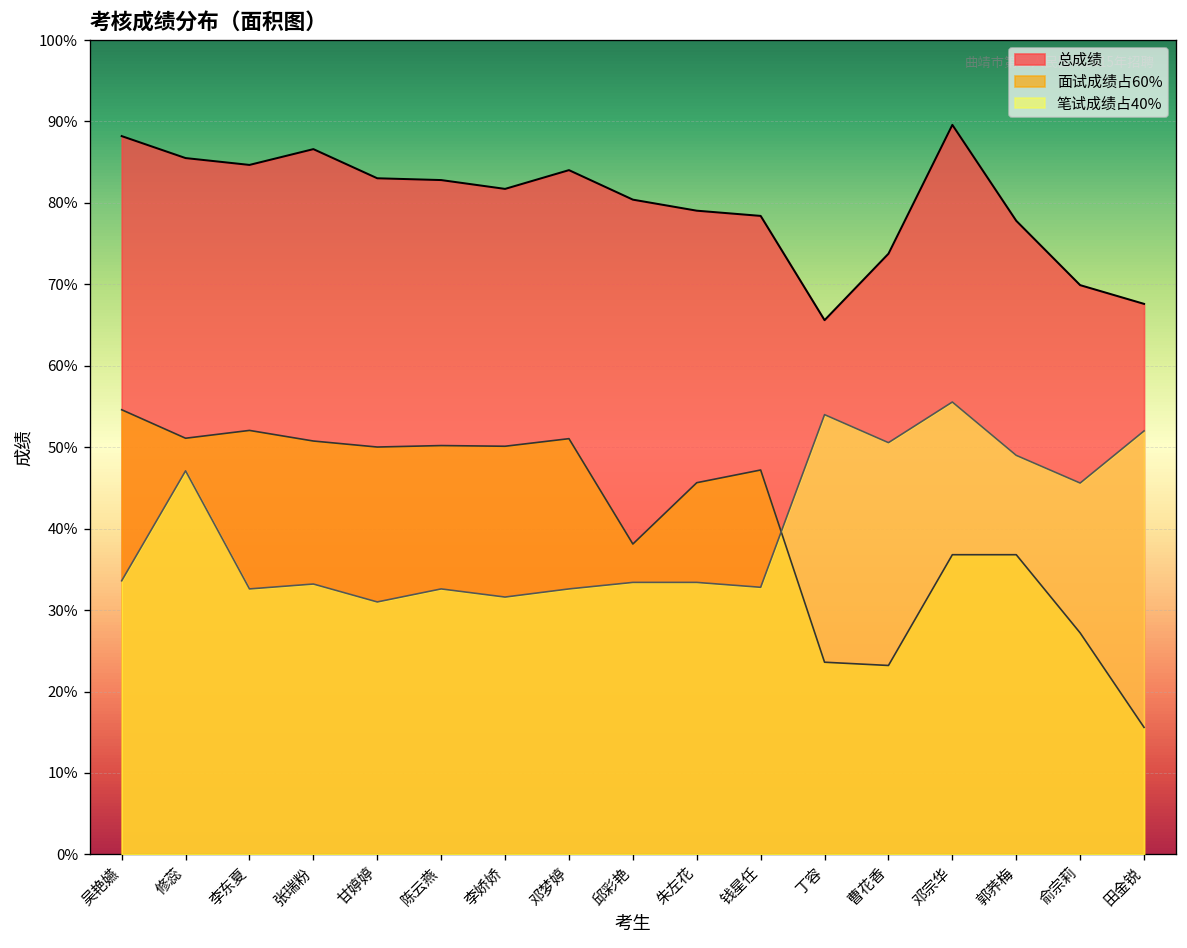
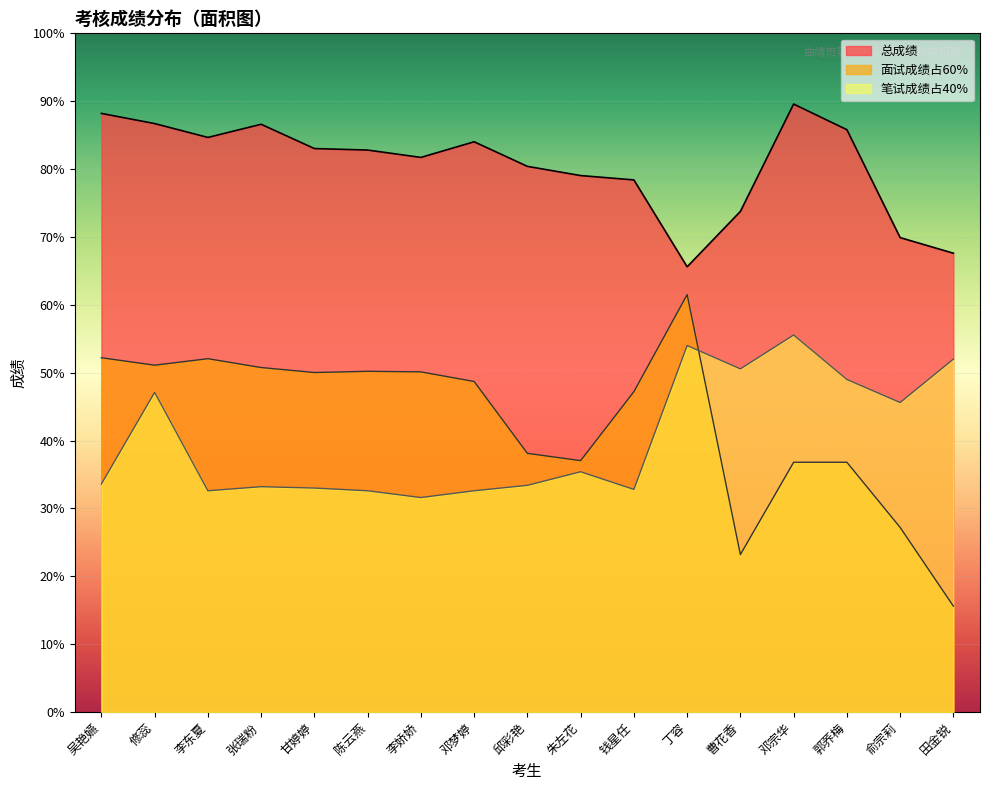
面试成绩占60%, 吴艳嬿: 55% -> 52%
总成绩, 修蕊: 86% -> 87%
笔试成绩占40%, 甘婷婷: 31% -> 33%
面试成绩占60%, 邓梦婷: 51% -> 49%
面试成绩占60%, 朱左花: 46% -> 37%
笔试成绩占40%, 朱左花: 33% -> 35%
面试成绩占60%, 丁容: 24% -> 62%
总成绩, 郭荞梅: 78% -> 86%
